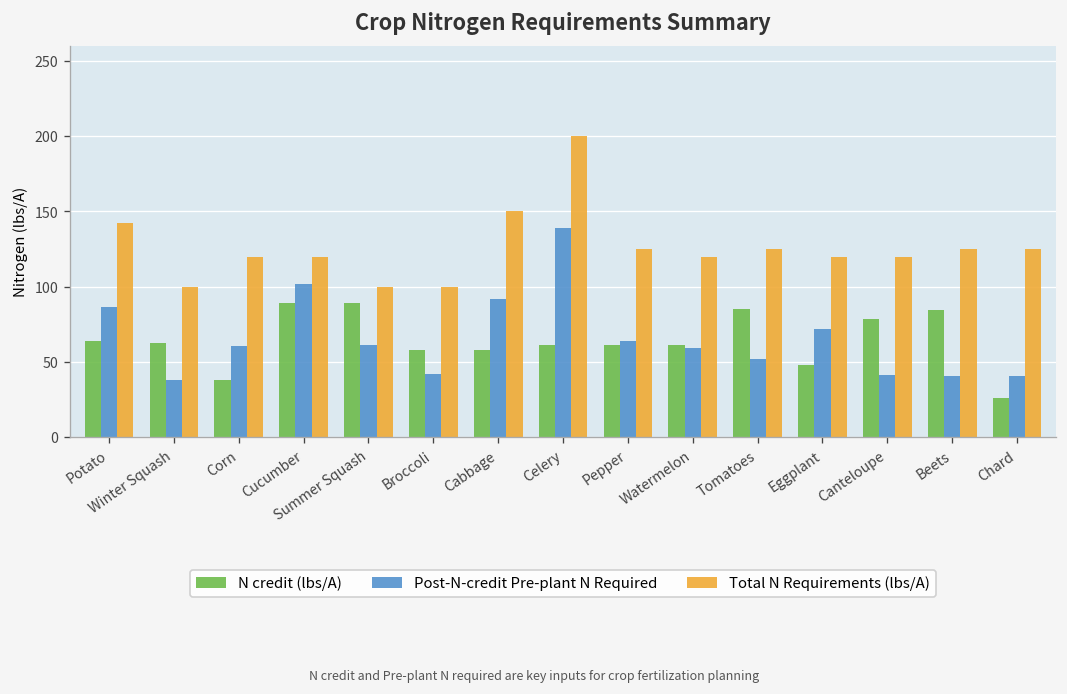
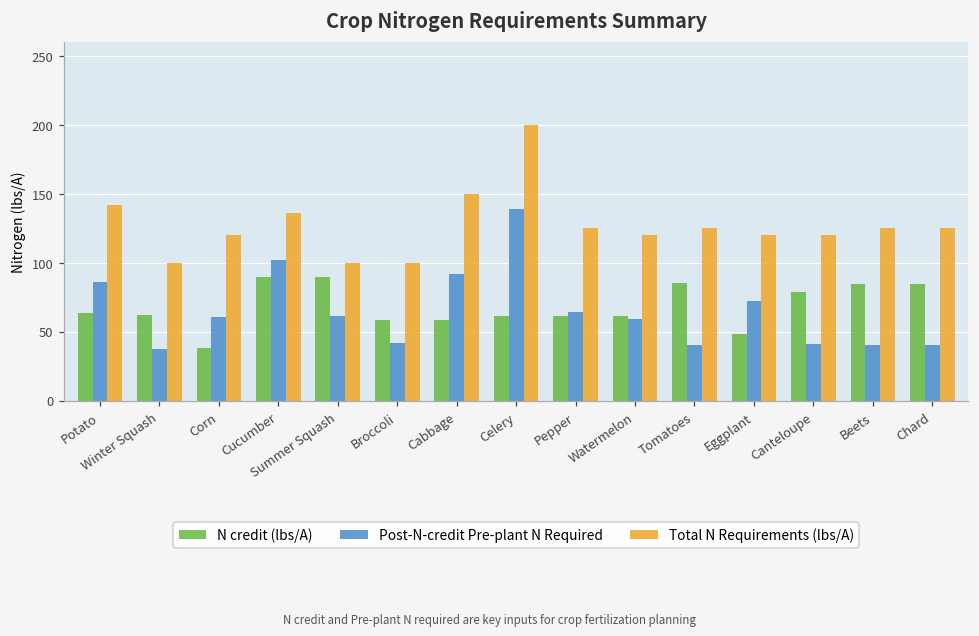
Total N Requirements (lbs/A), Cucumber: 120 -> 136
Post-N-credit Pre-plant N Required, Tomatoes: 52 -> 40
N credit (lbs/A), Chard: 26 -> 85
